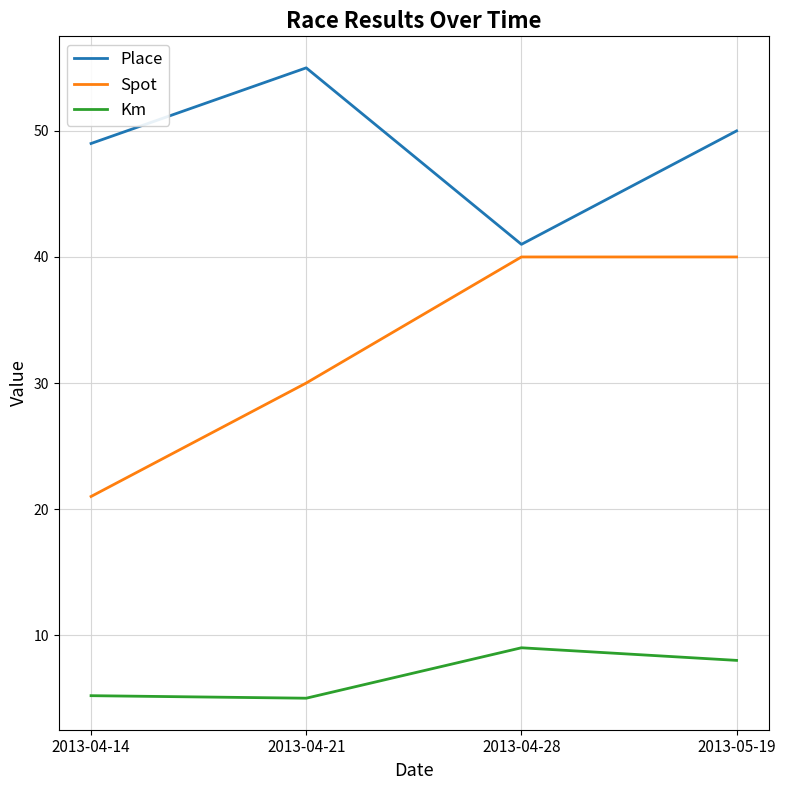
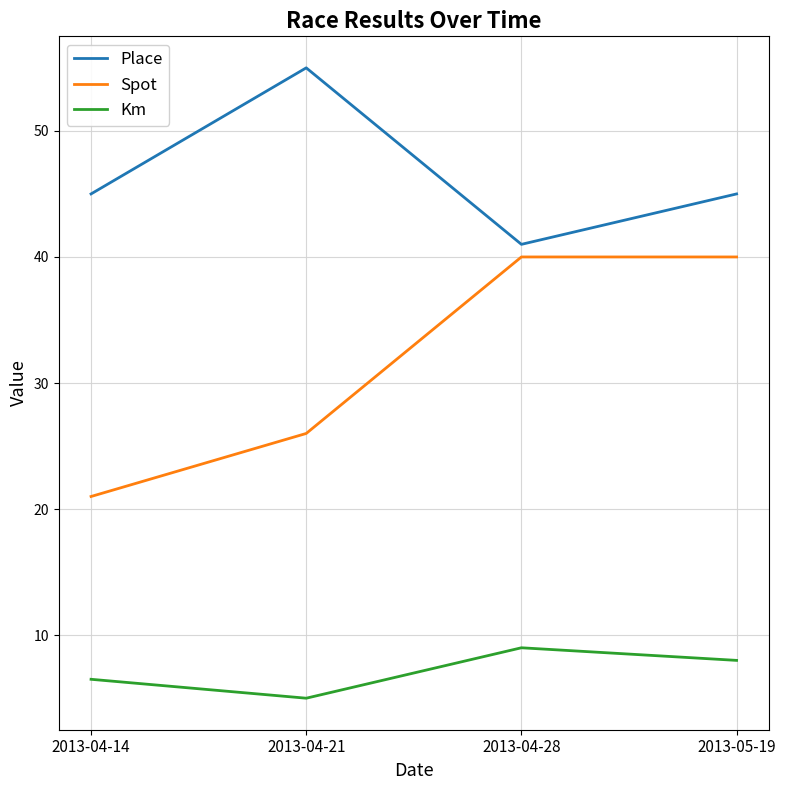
Place, 2013-04-14: 49 -> 45
Km, 2013-04-14: 5.2 -> 6.5
Spot, 2013-04-21: 30 -> 26
Place, 2013-05-19: 50 -> 45
